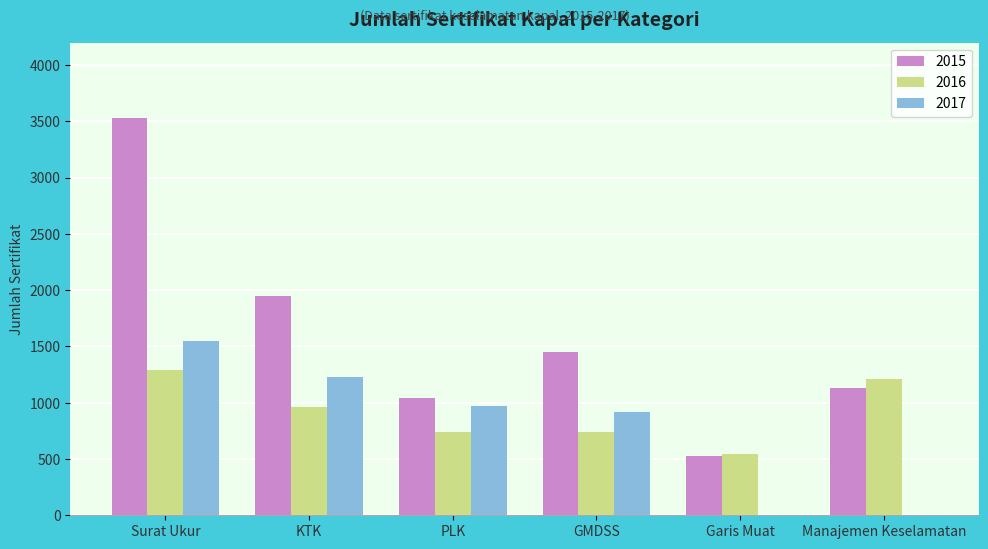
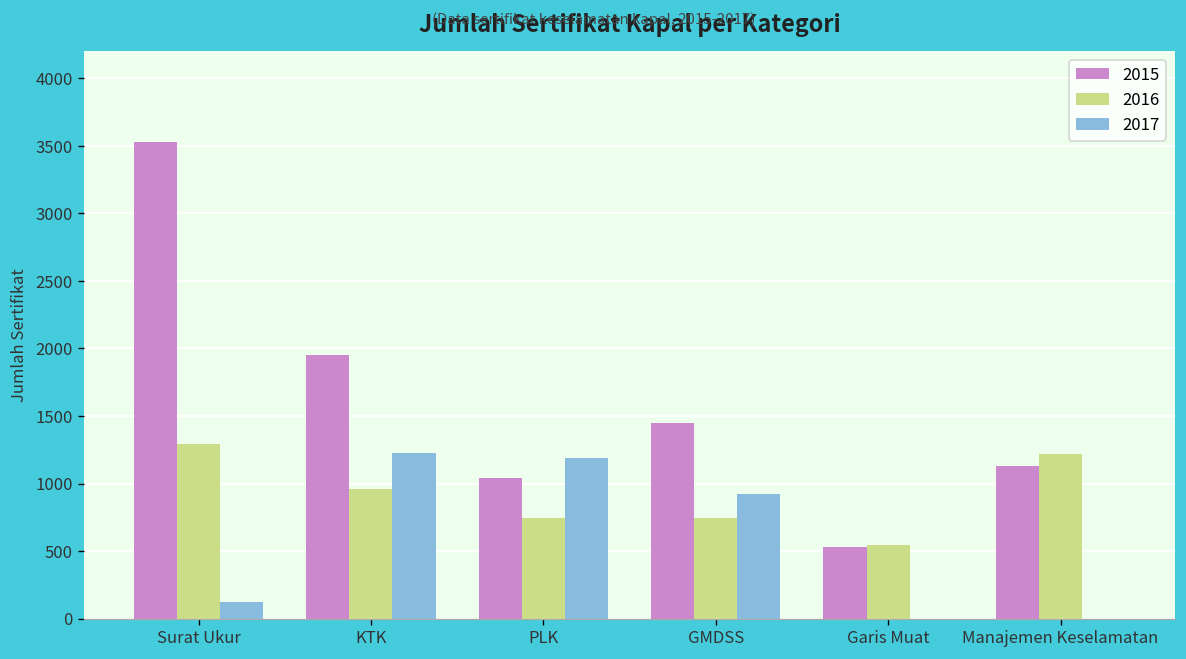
2017, Surat Ukur: 1550 -> 120
2017, PLK: 970 -> 1190
